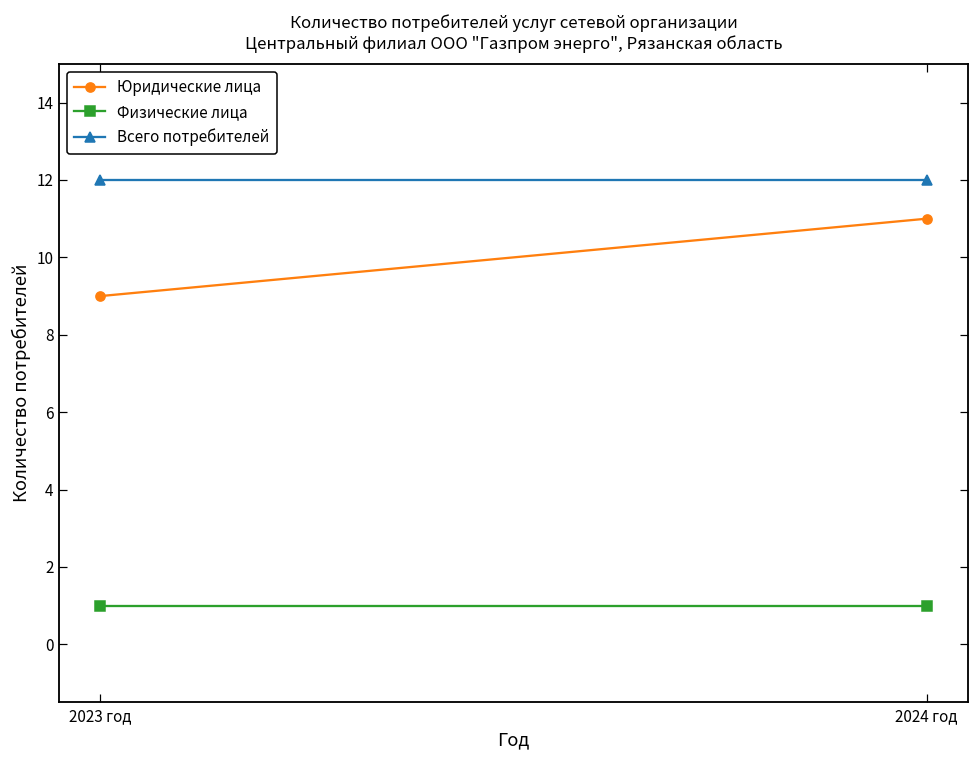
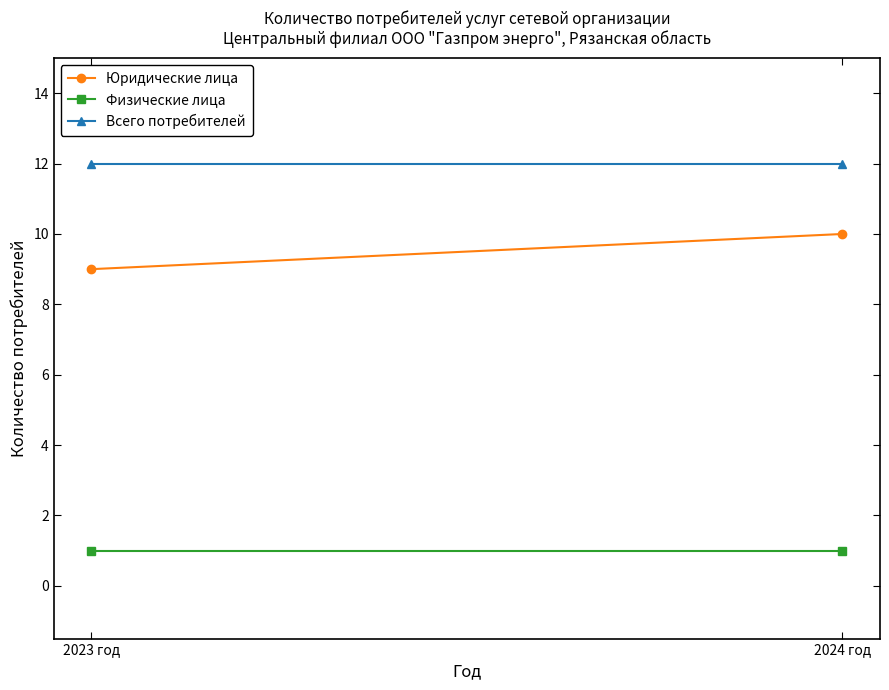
Юридические лица, 2024 год: 11 -> 10
